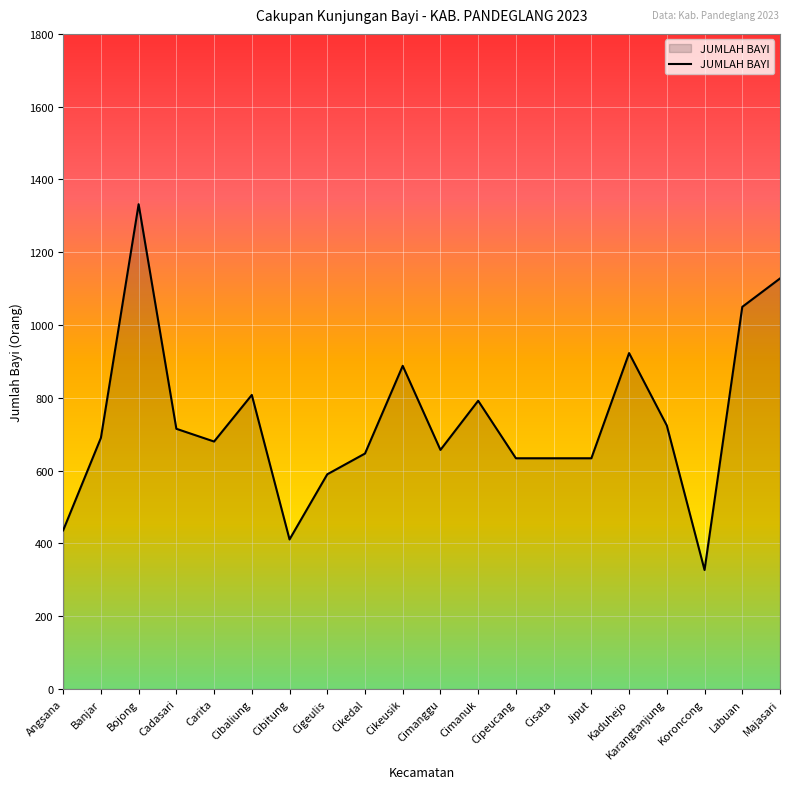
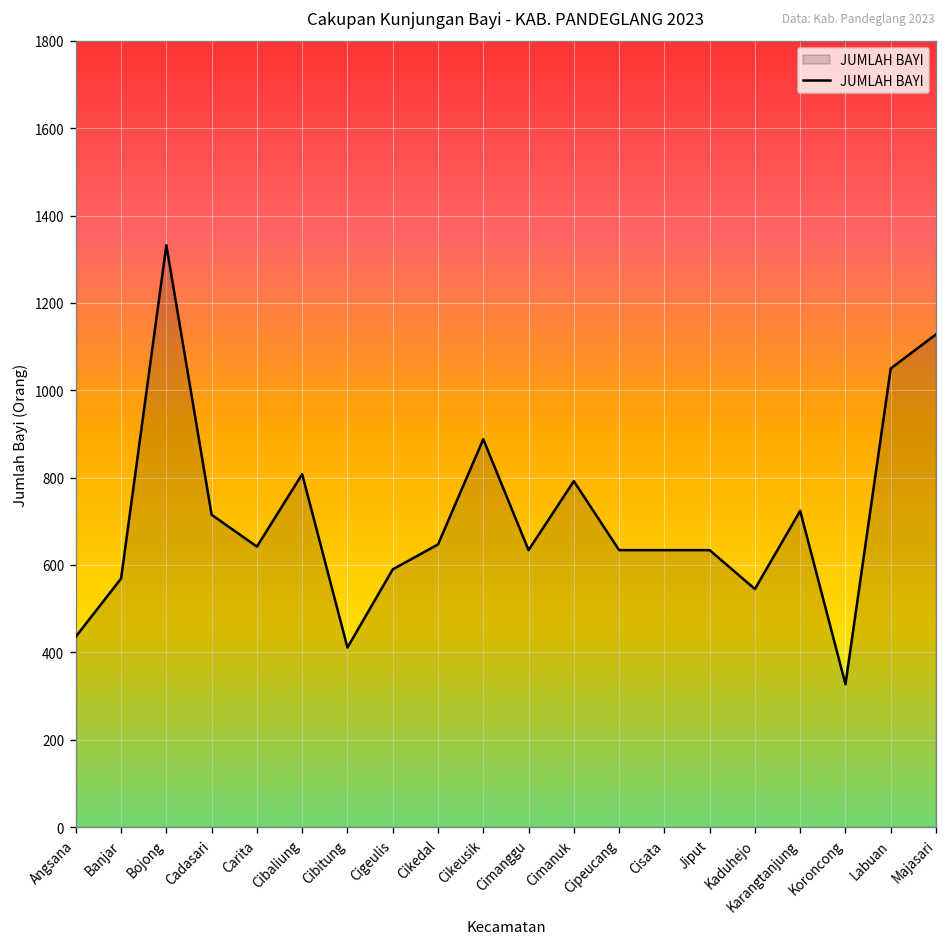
Banjar: 690 -> 570
Carita: 680 -> 640
Cimanggu: 660 -> 630
Kaduhejo: 920 -> 550
